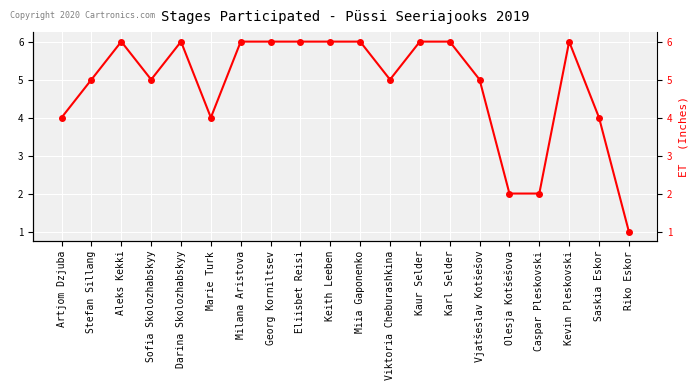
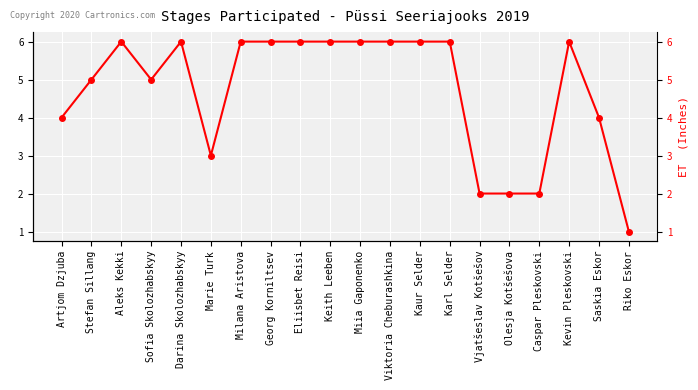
Marie Turk: 4 -> 3
Viktoria Cheburashkina: 5 -> 6
Vjatšeslav Kotšešov: 5 -> 2
